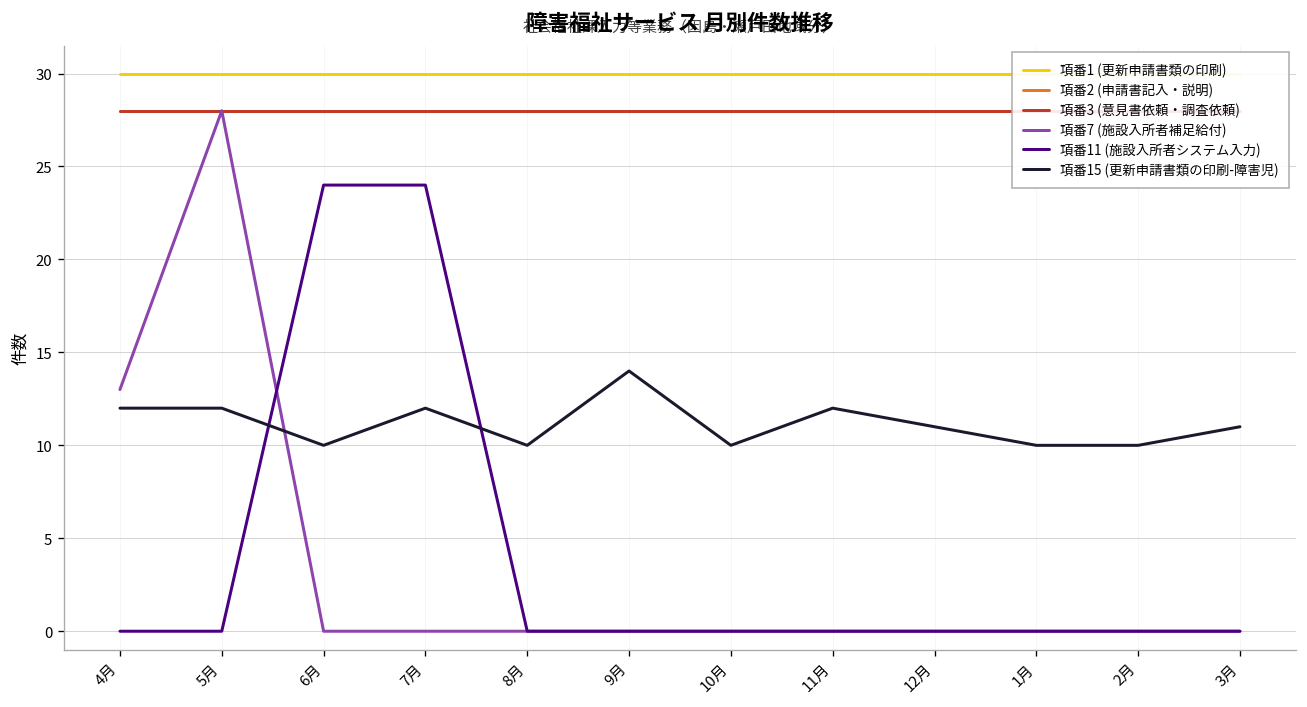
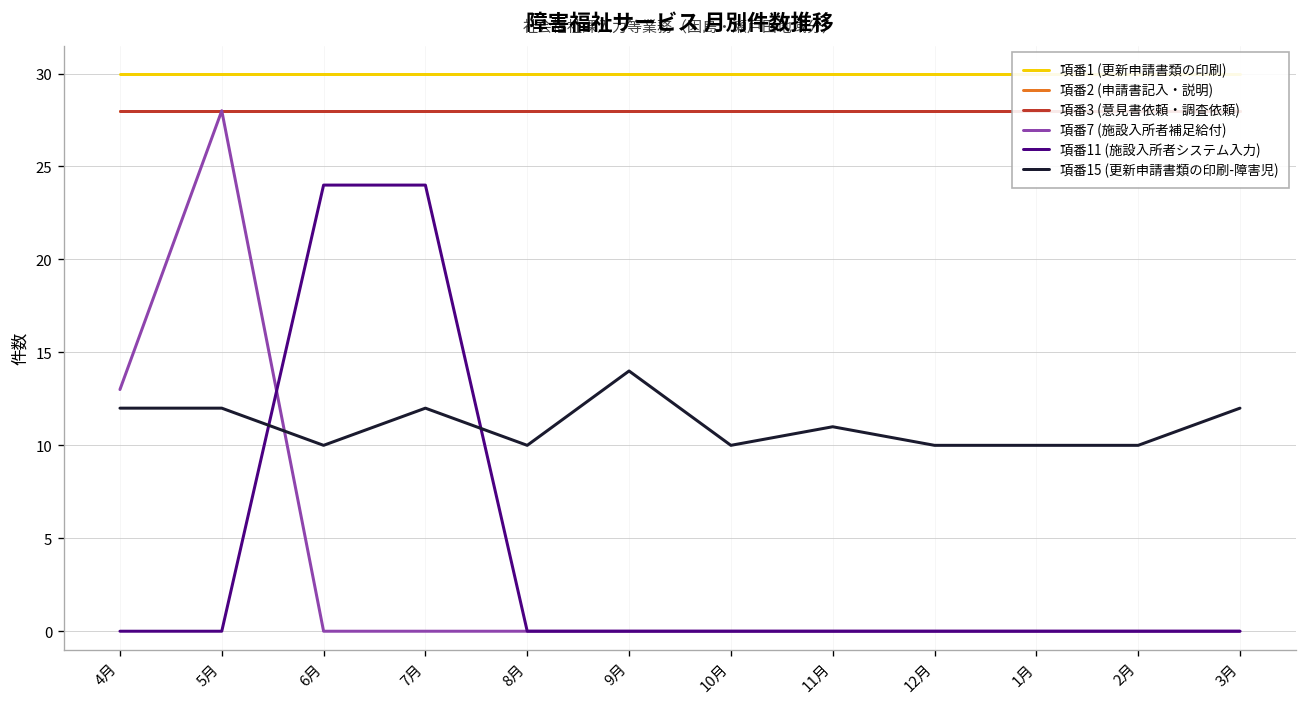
項番15 (更新申請書類の印刷-障害児), 11月: 12 -> 11
項番15 (更新申請書類の印刷-障害児), 12月: 11 -> 10
項番15 (更新申請書類の印刷-障害児), 3月: 11 -> 12
